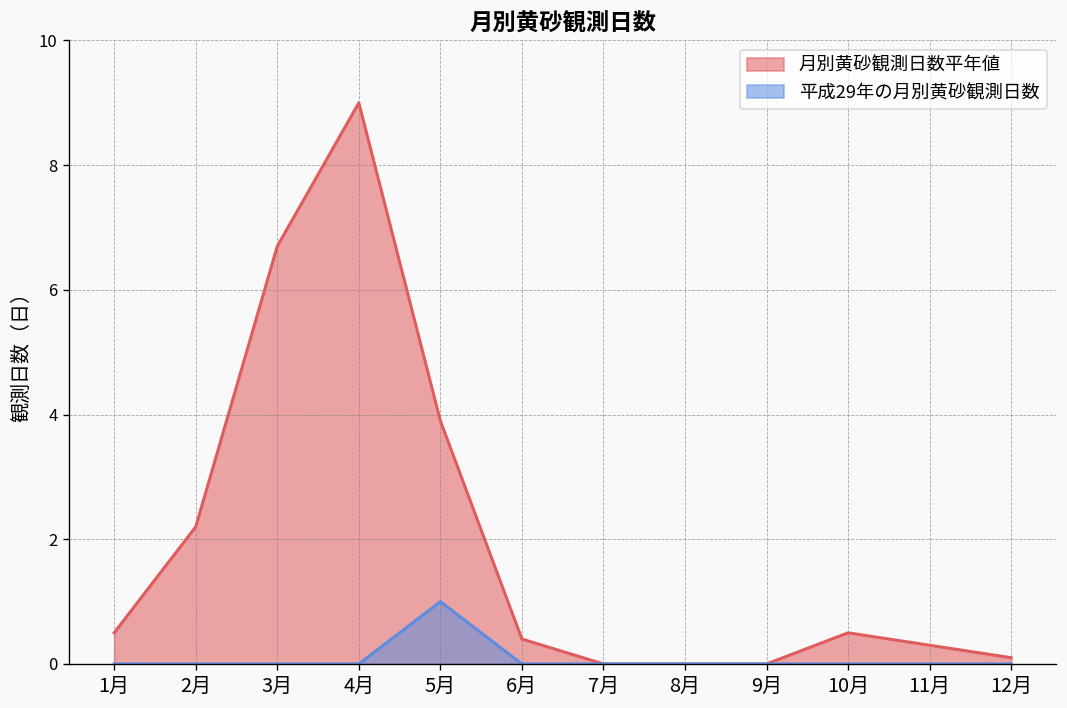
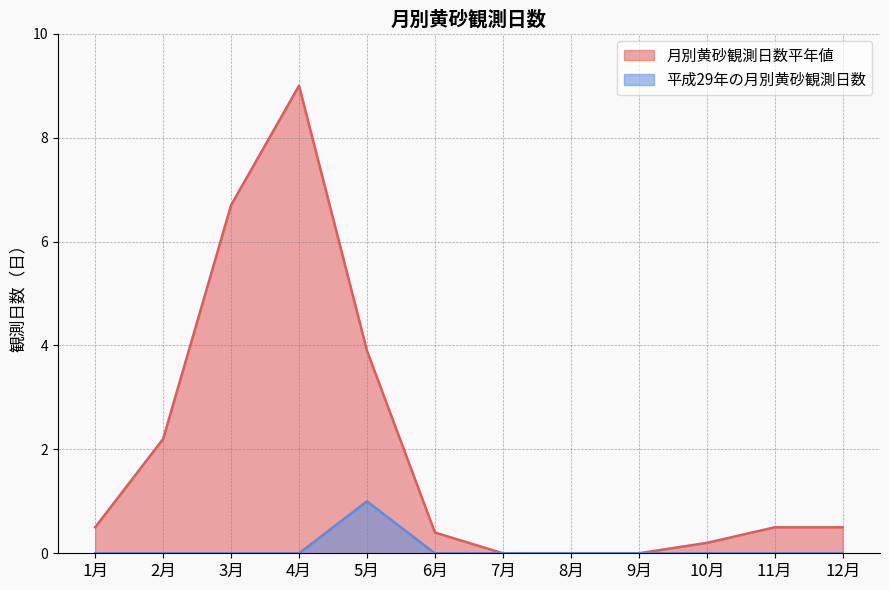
月別黄砂観測日数平年値, 10月: 0.5 -> 0.2
月別黄砂観測日数平年値, 11月: 0.3 -> 0.5
月別黄砂観測日数平年値, 12月: 0.1 -> 0.5
